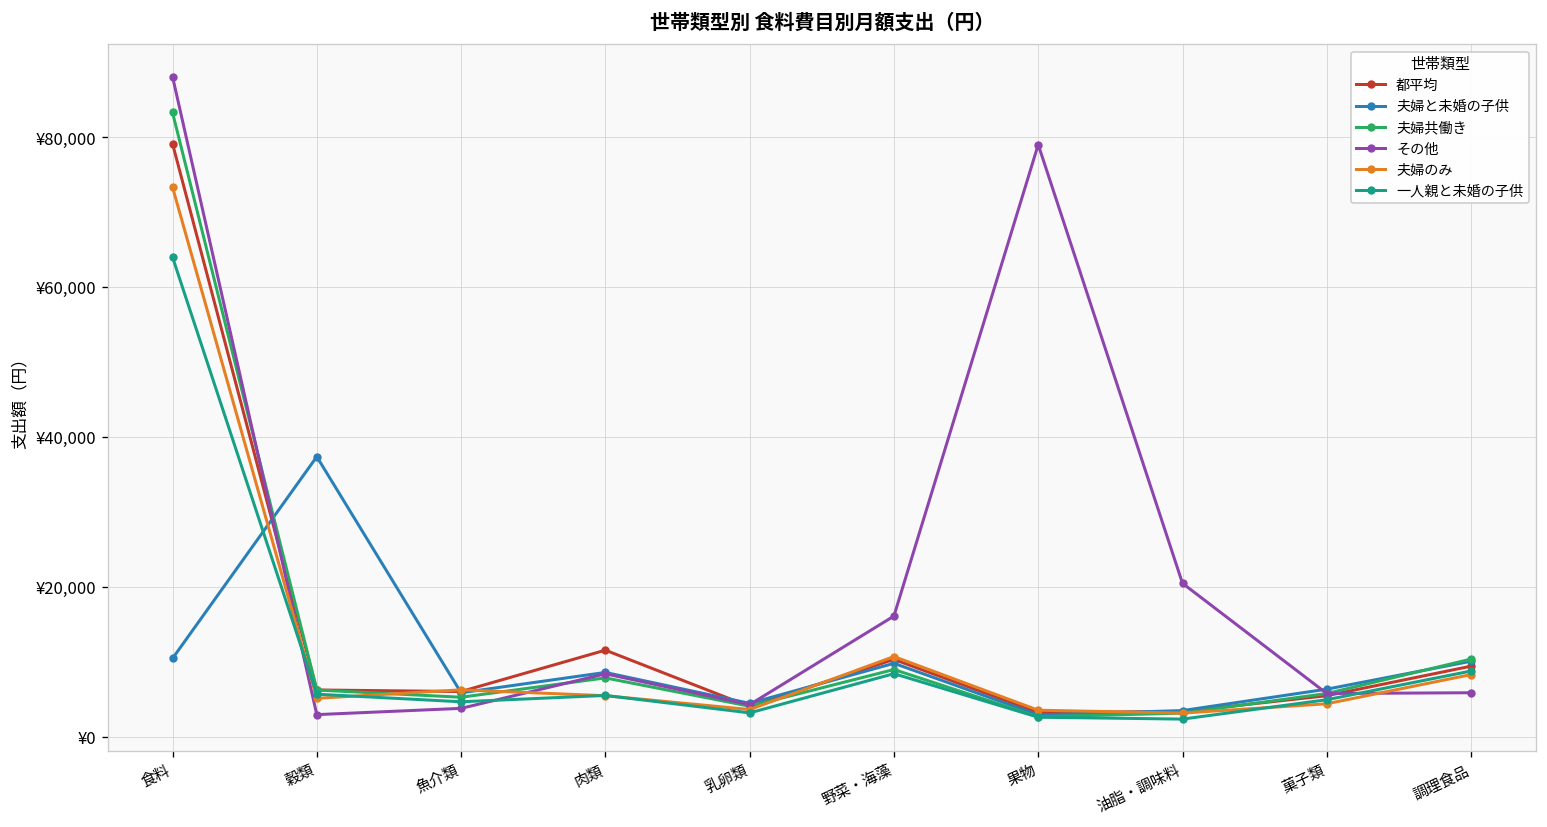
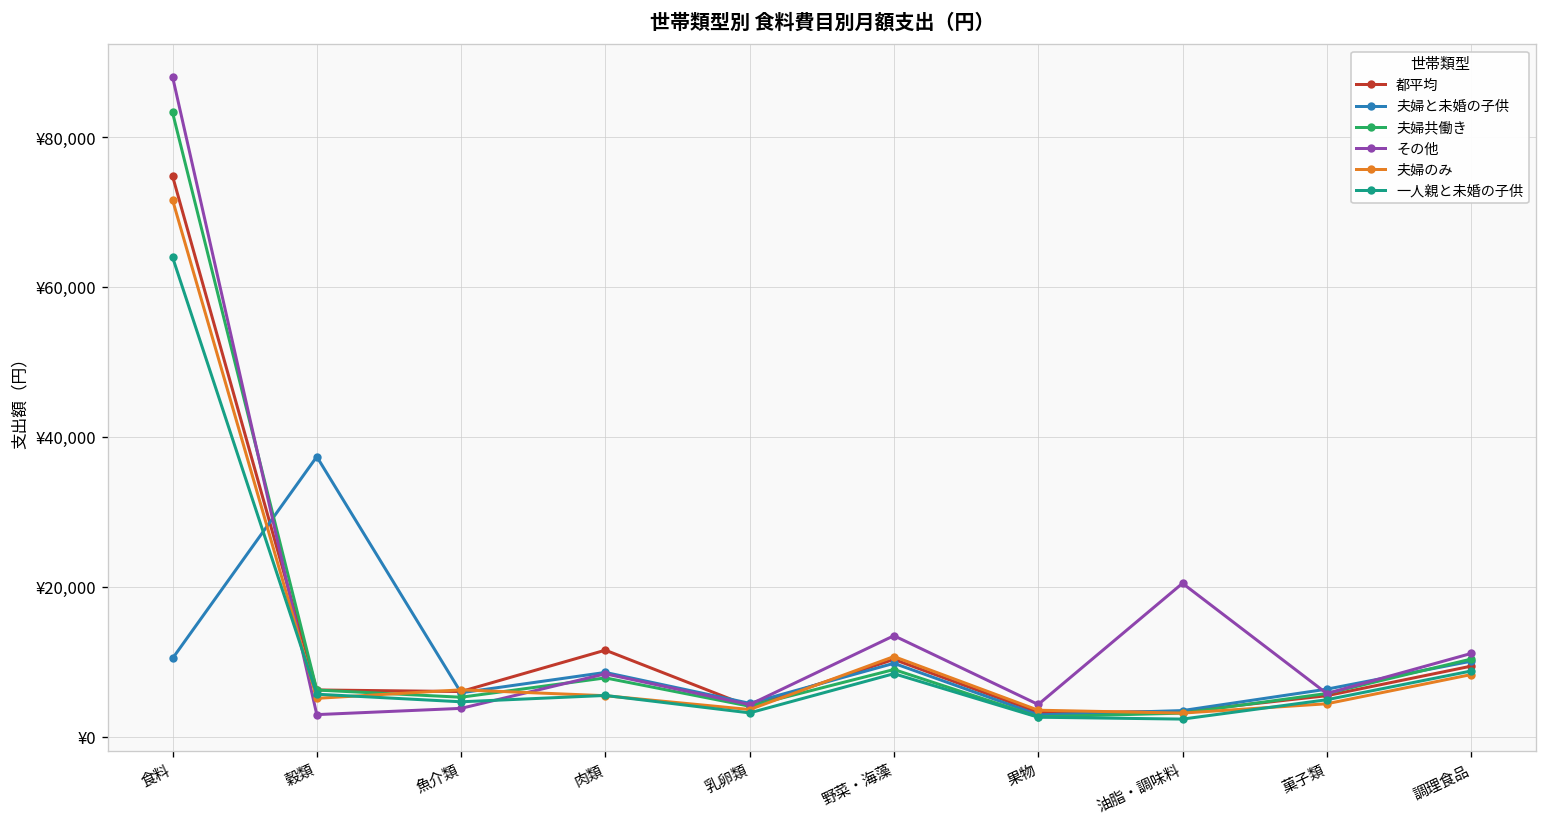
都平均, 食料: ¥79,000 -> ¥75,000
夫婦のみ, 食料: ¥73,000 -> ¥72,000
その他, 野菜・海藻: ¥16,000 -> ¥13,000
その他, 果物: ¥79,000 -> ¥4,000
その他, 調理食品: ¥6,000 -> ¥11,000
